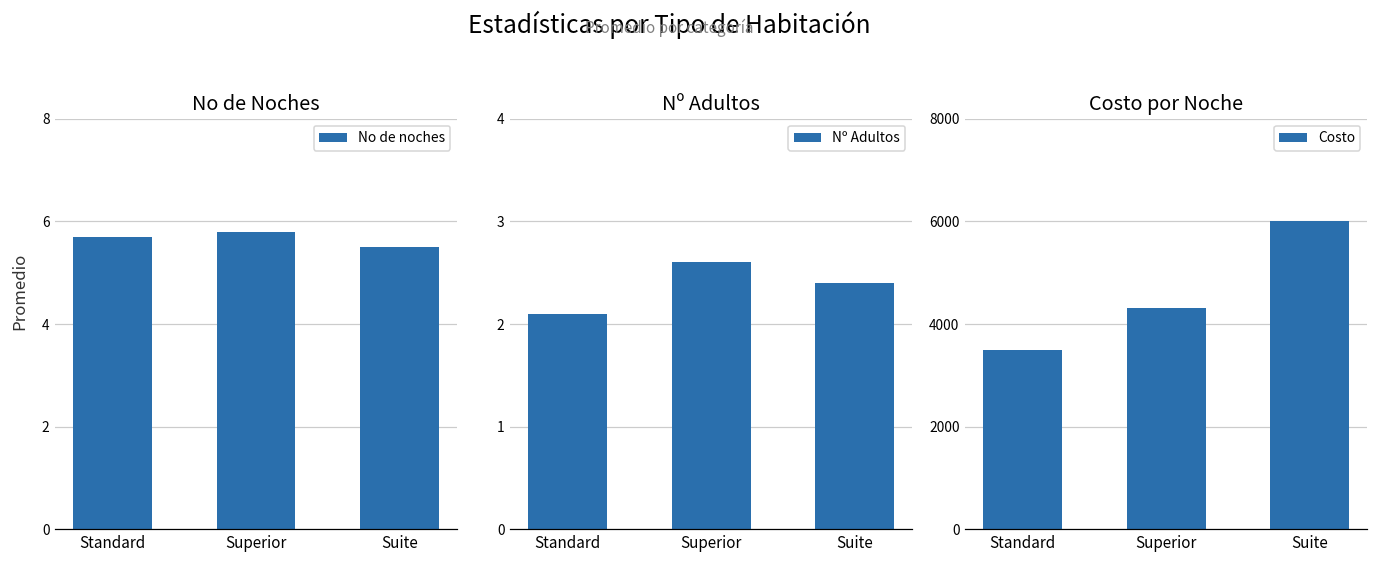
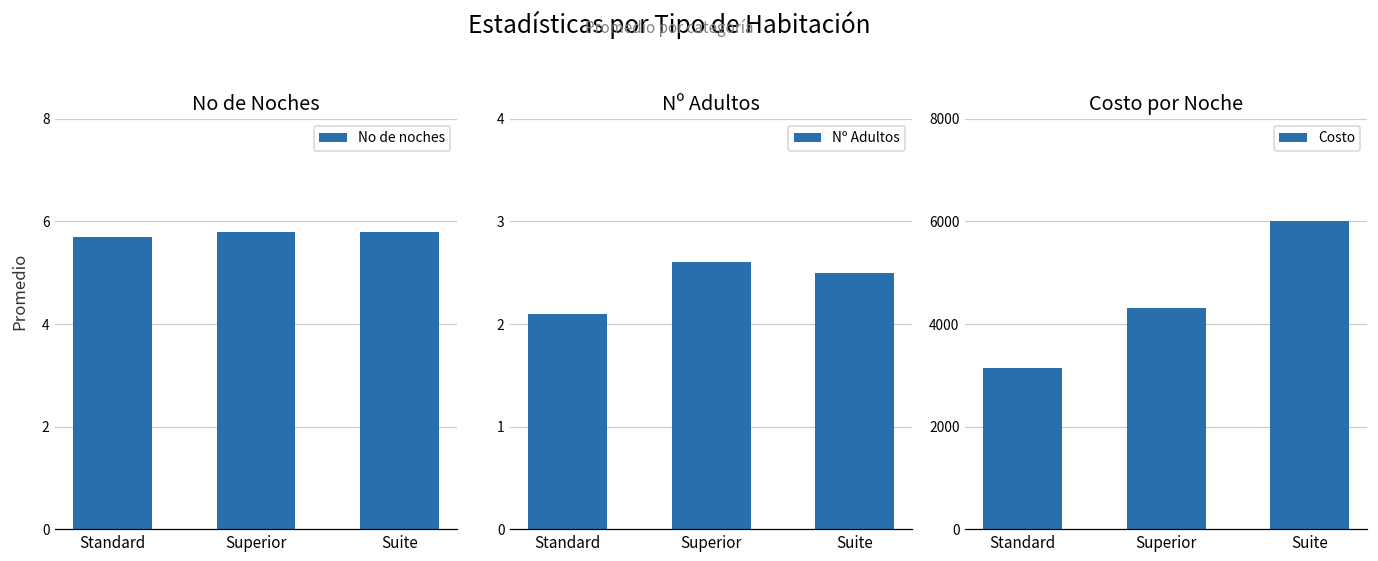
No de Noches, Suite: 5.5 -> 5.8
Nº Adultos, Suite: 2.4 -> 2.5
Costo por Noche, Standard: 3500 -> 3100
